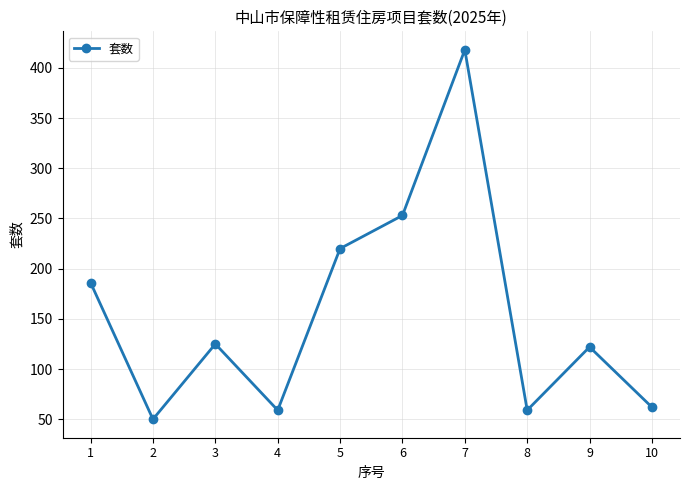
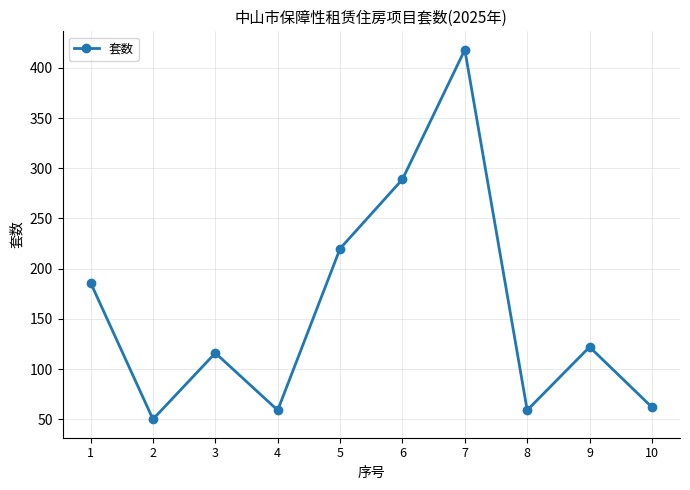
3: 125 -> 116
6: 253 -> 289
